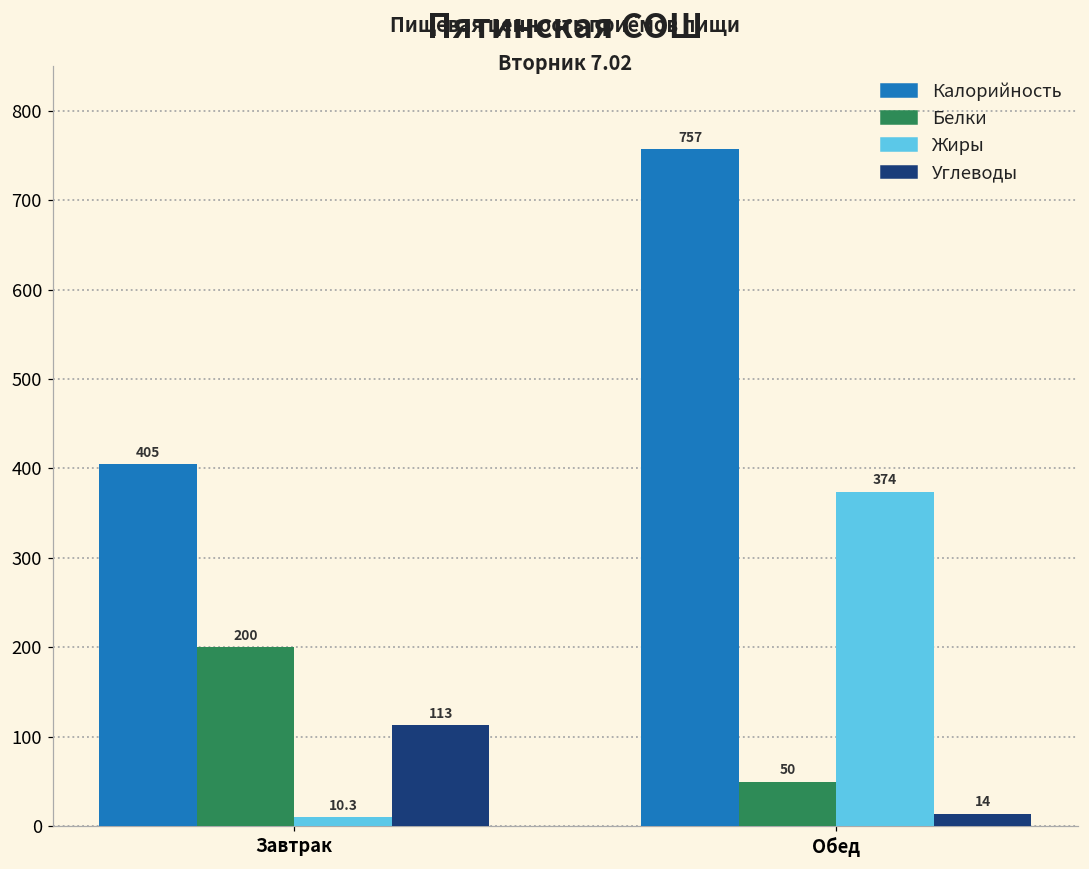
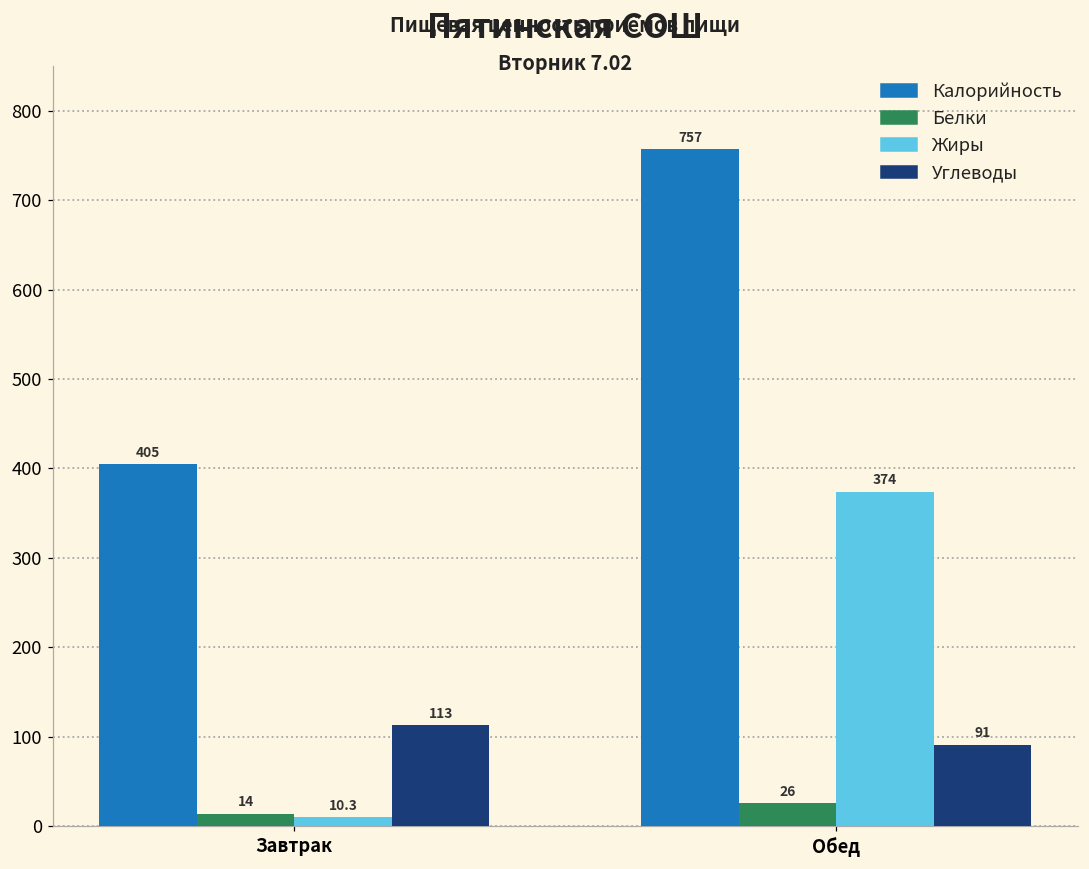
Белки, Завтрак: 200 -> 14
Белки, Обед: 50 -> 26
Углеводы, Обед: 14 -> 91
